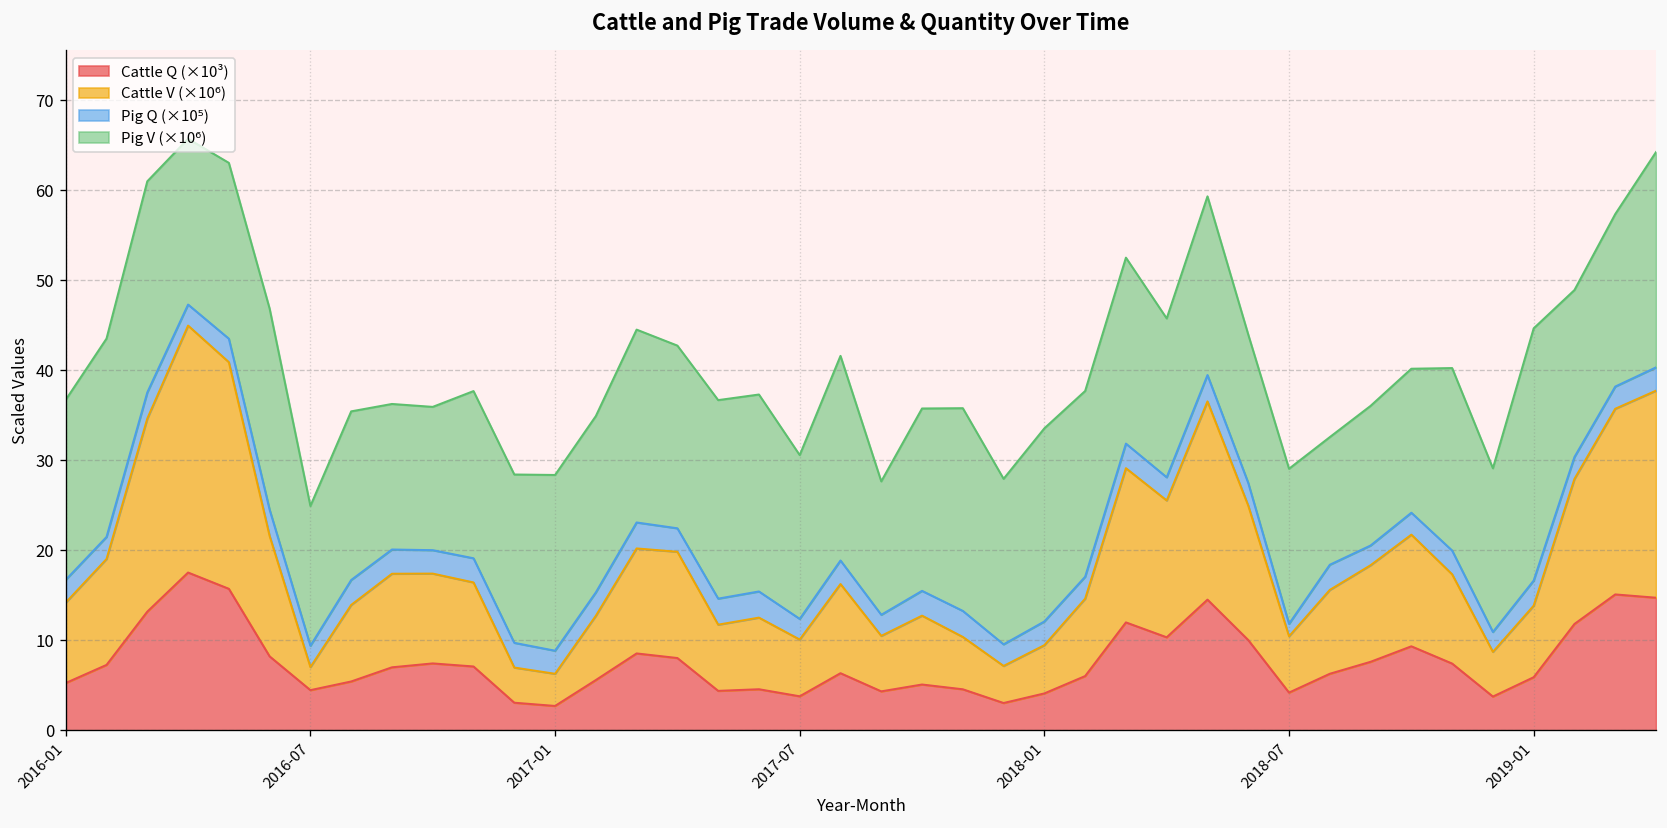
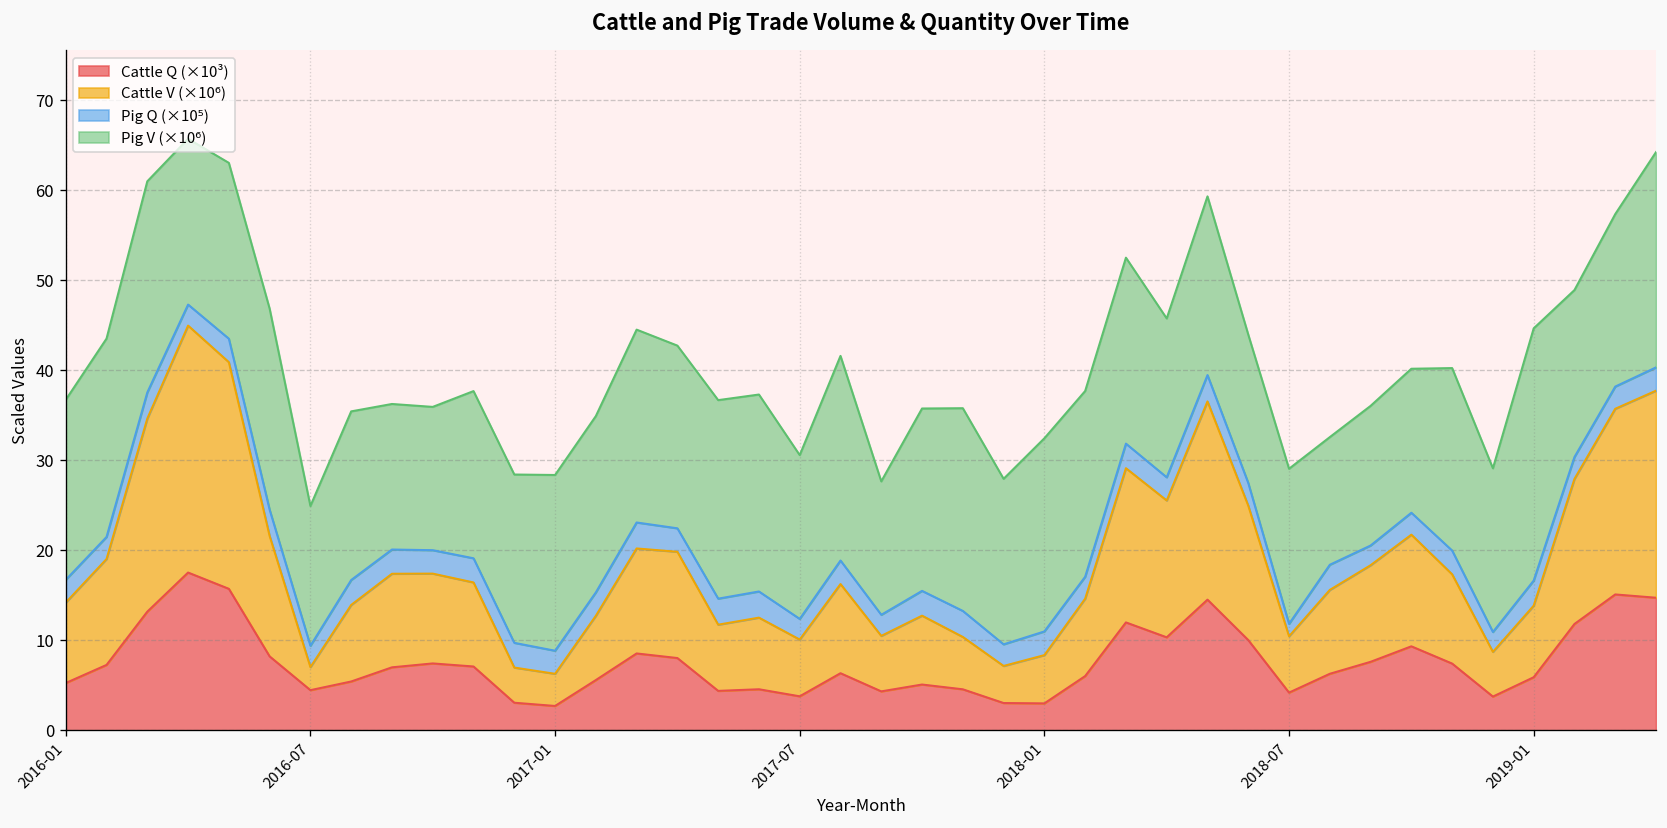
Cattle Q (×10³), 2018-01: 4 -> 3
